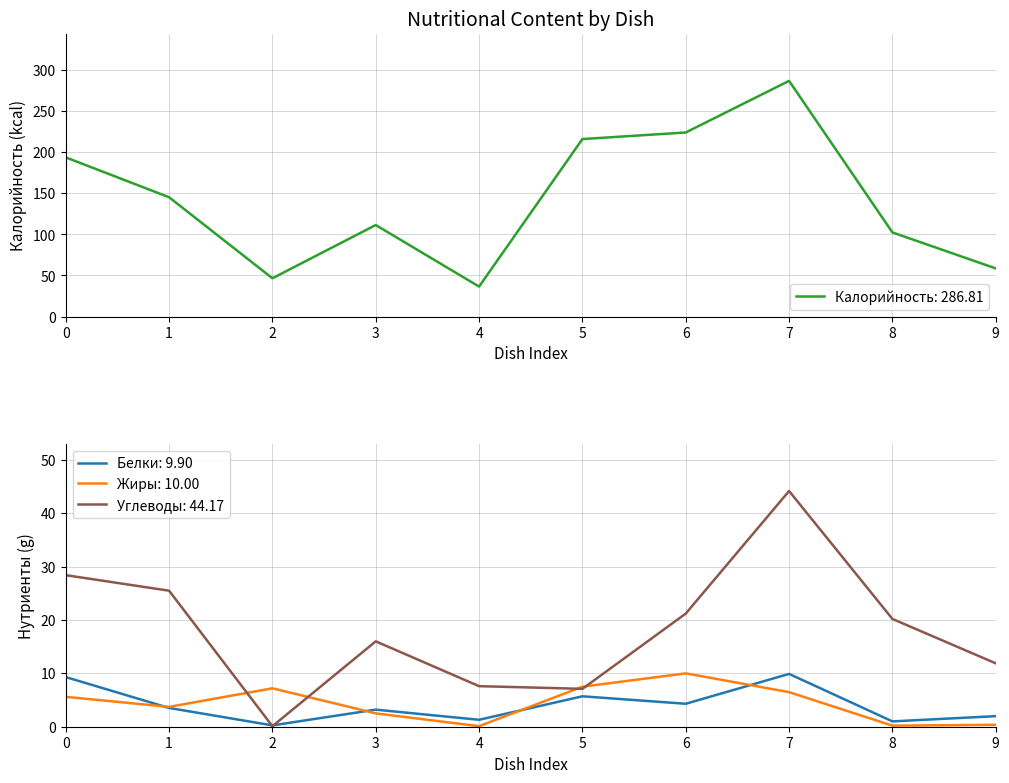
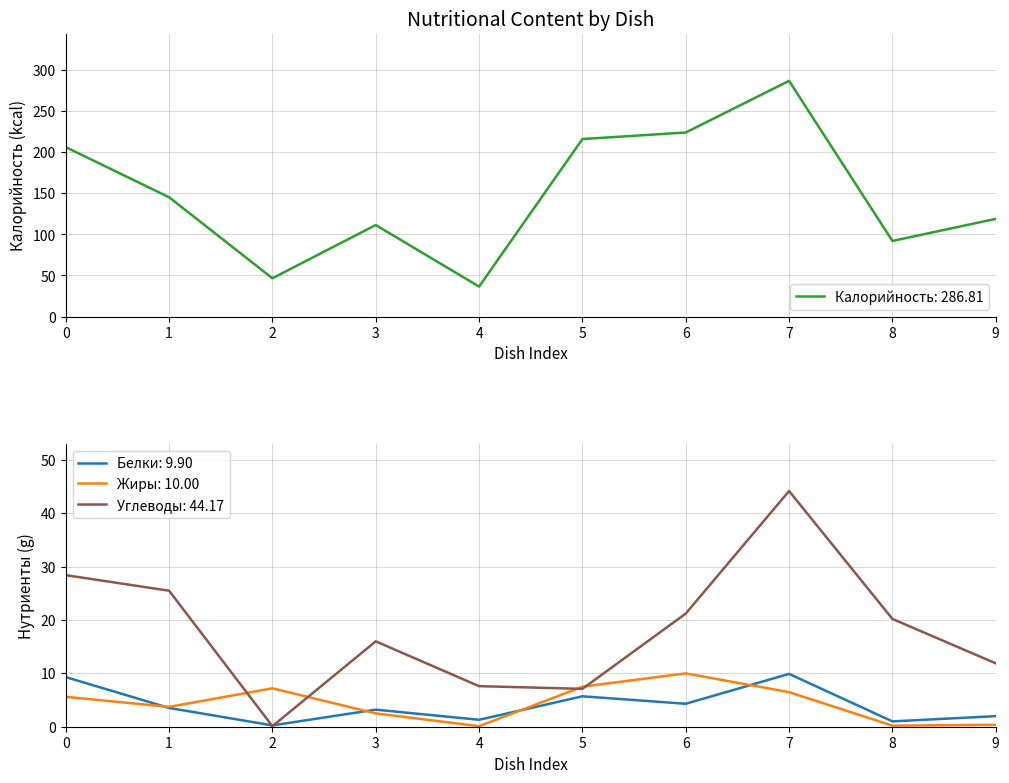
Nutritional Content by Dish, 0: 190 -> 210
Nutritional Content by Dish, 8: 100 -> 90
Nutritional Content by Dish, 9: 60 -> 120
